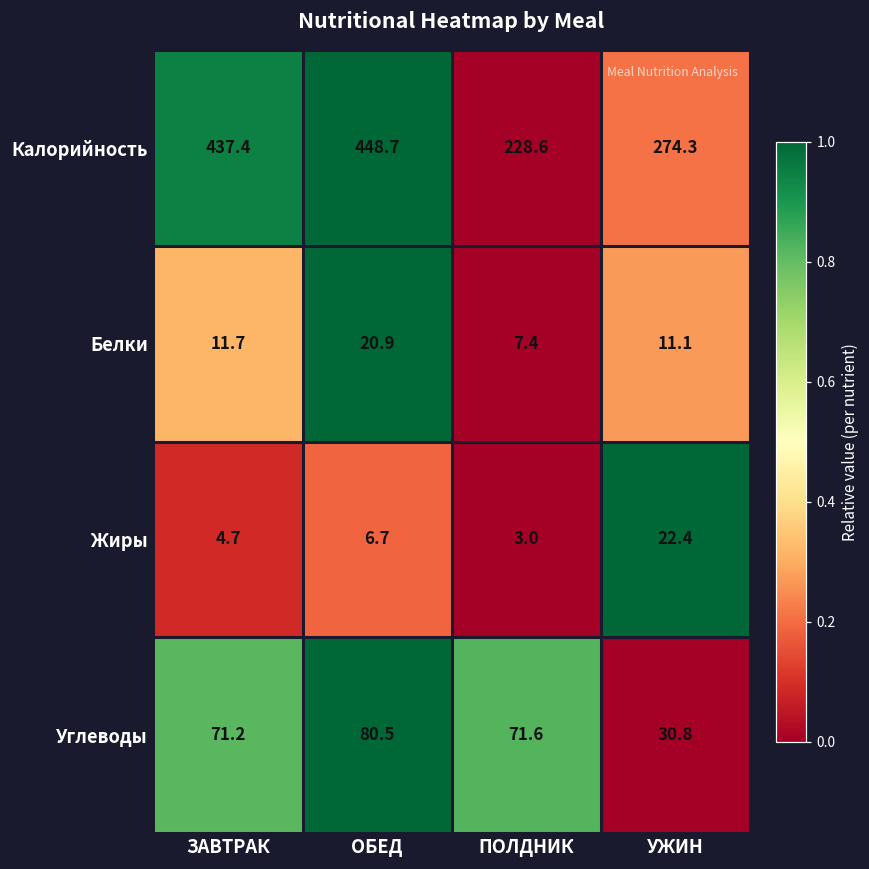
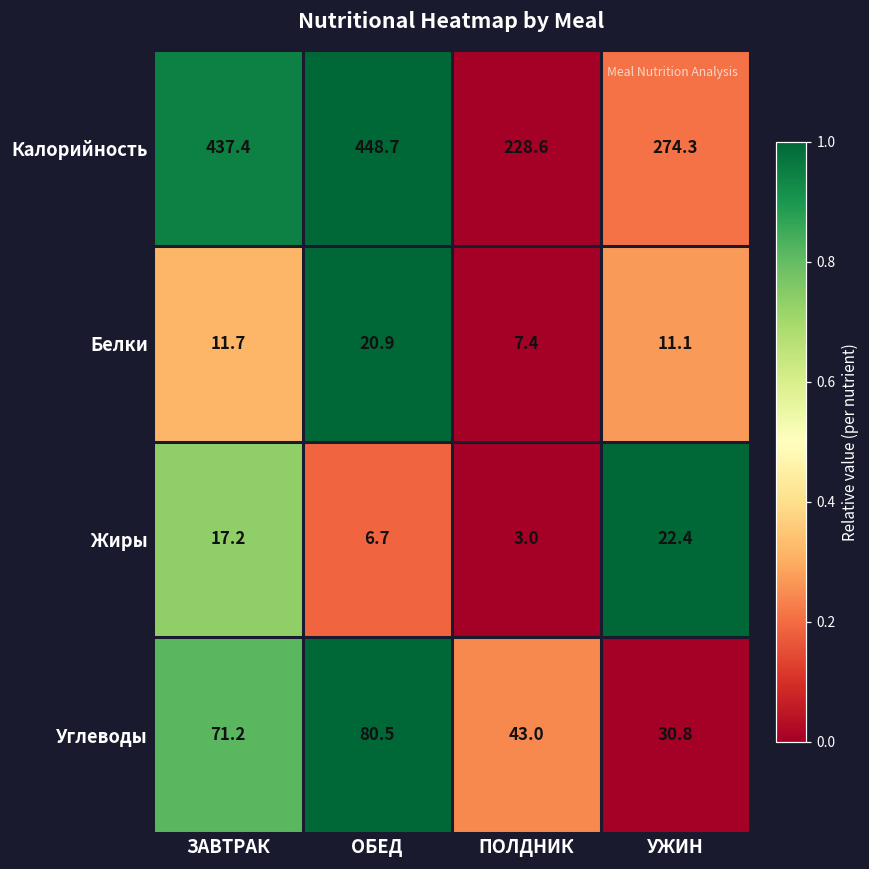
Жиры, ЗАВТРАК: 4.7 -> 17.2
Углеводы, ПОЛДНИК: 71.6 -> 43.0
